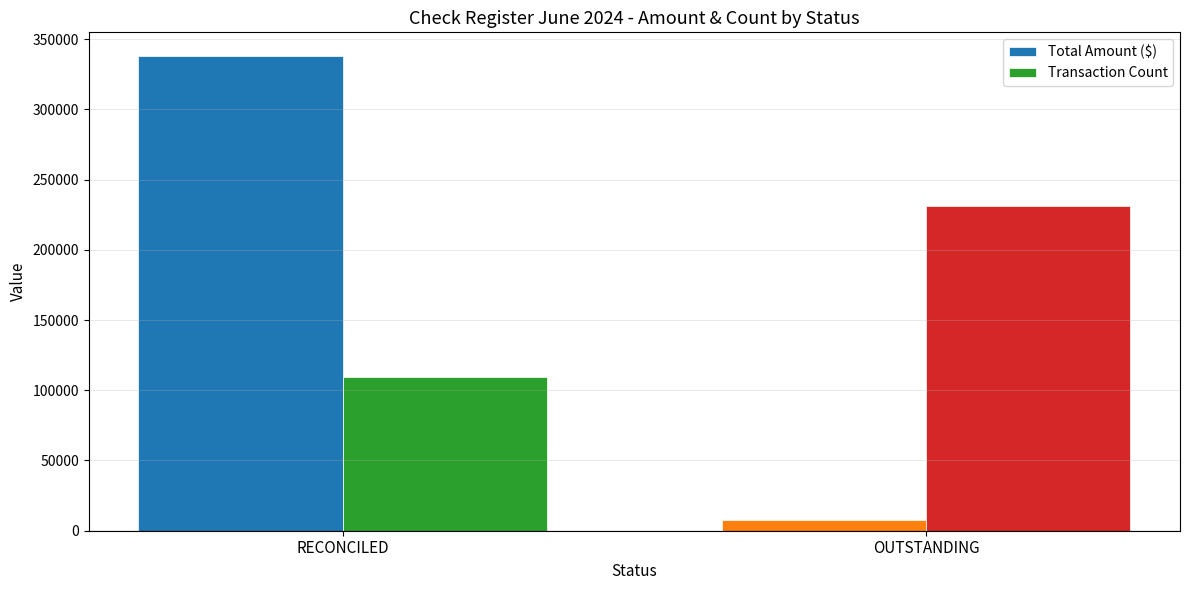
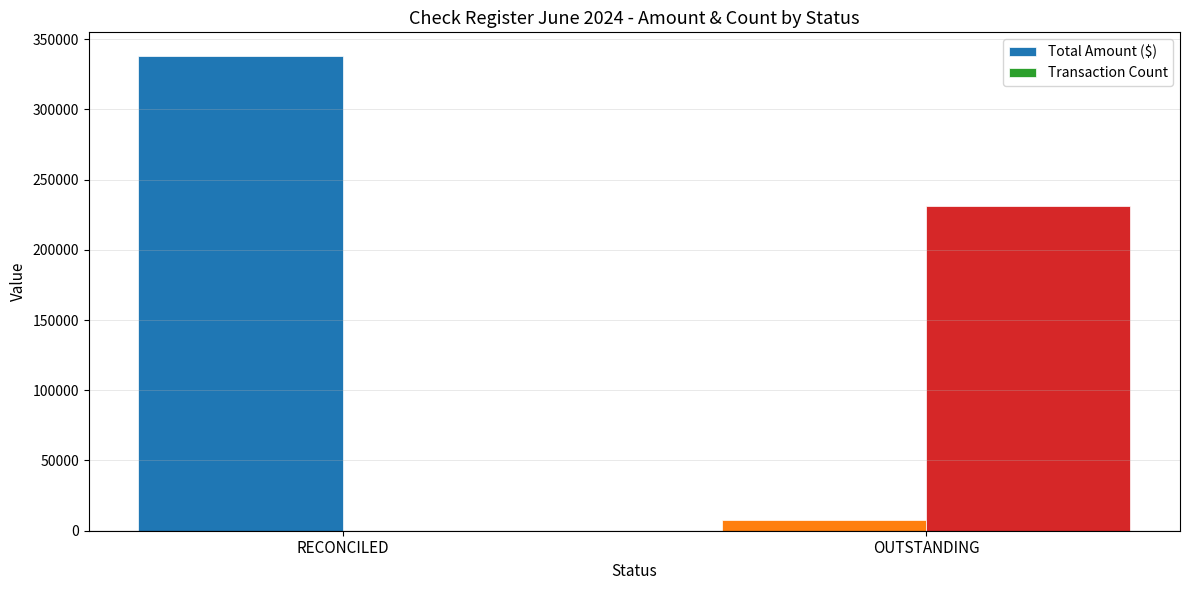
Transaction Count, RECONCILED: 109000 -> 0
